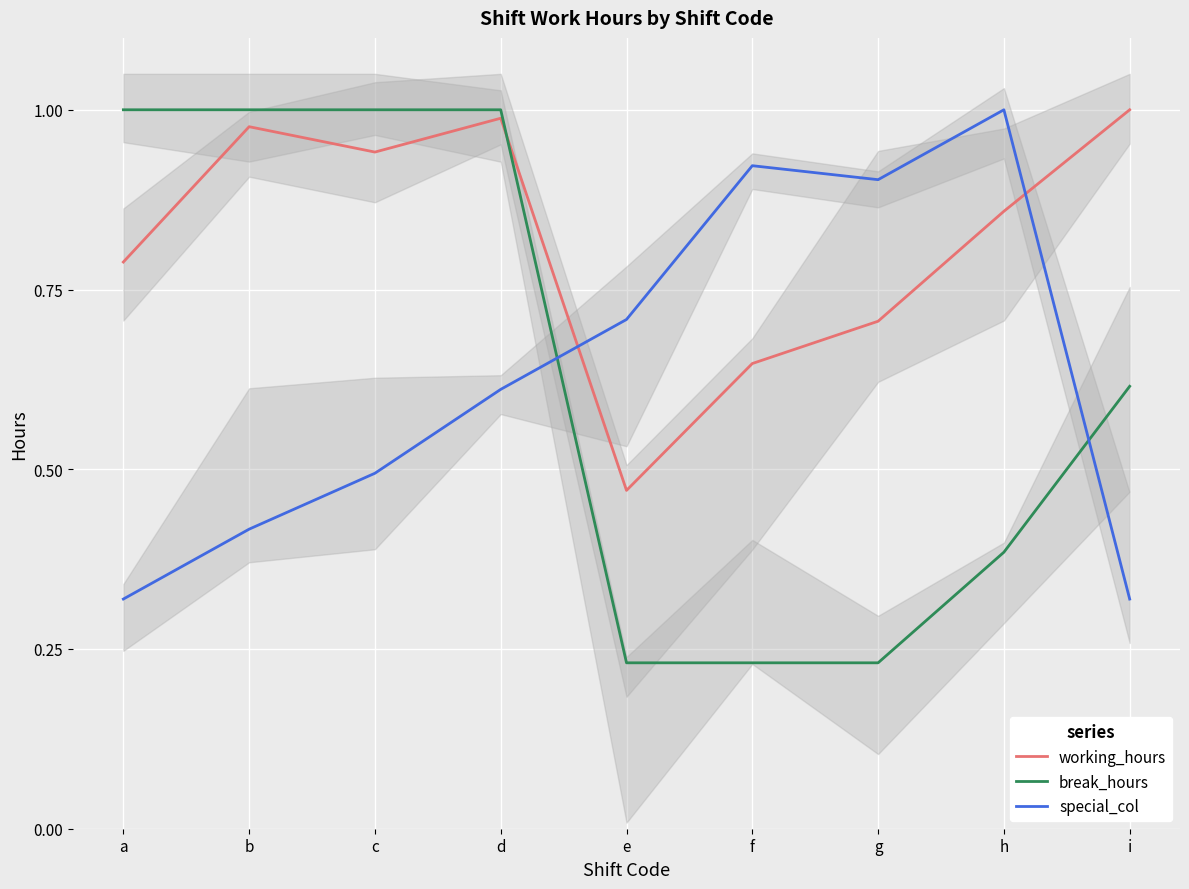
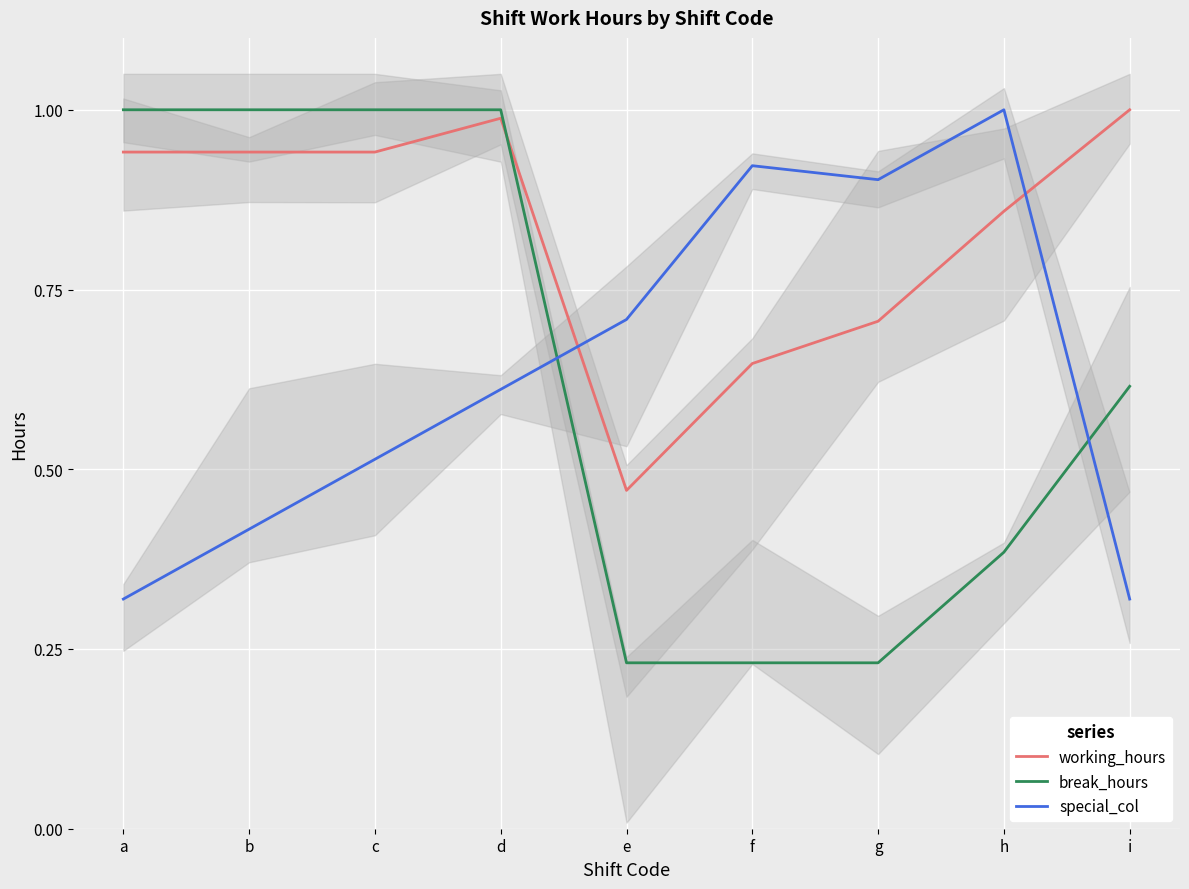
working_hours, a: 0.79 -> 0.94
working_hours, b: 0.98 -> 0.94
special_col, c: 0.49 -> 0.51
